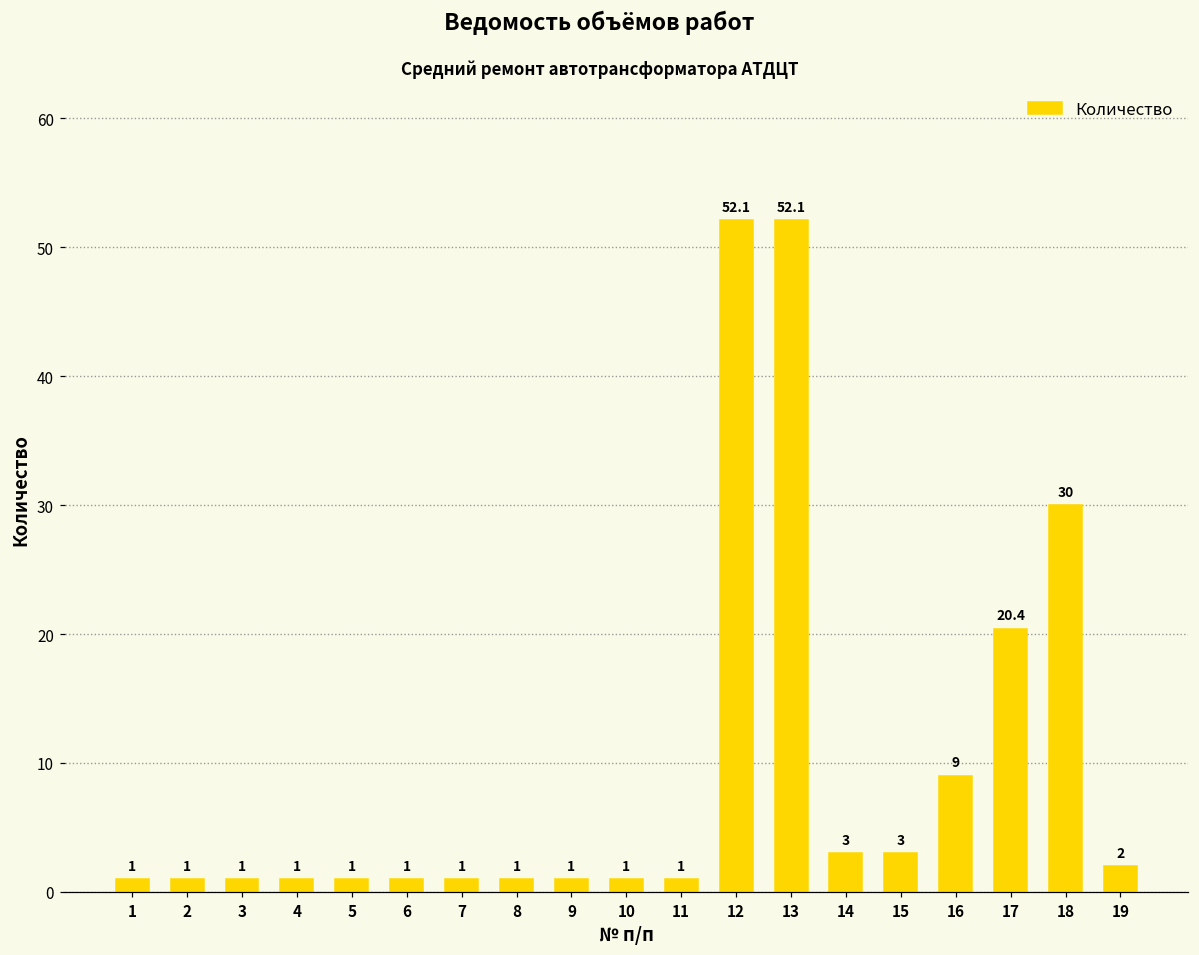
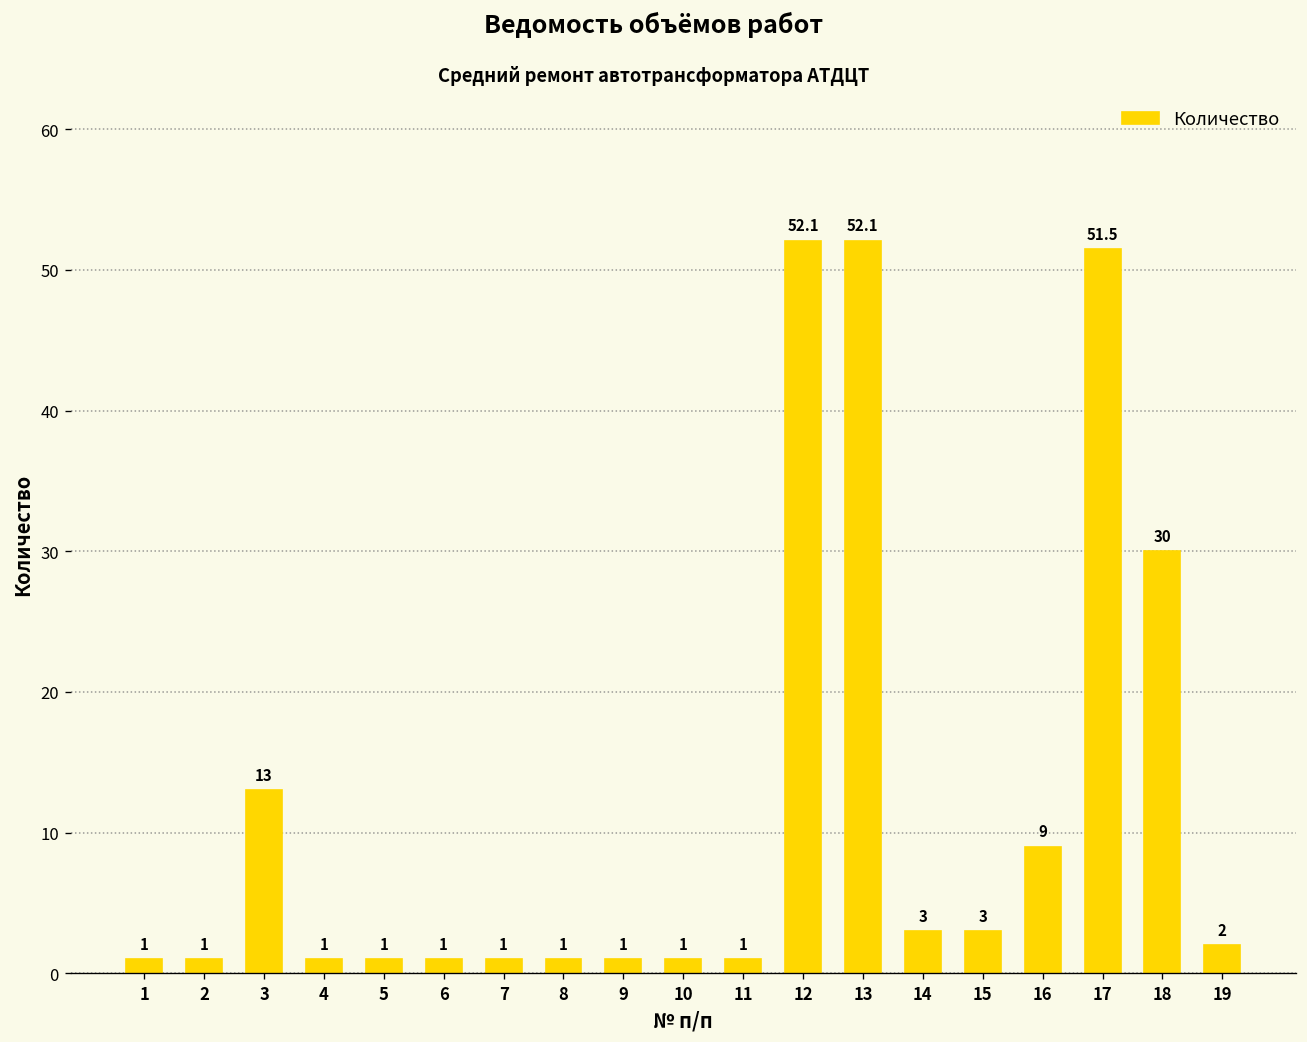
3: 1 -> 13
17: 20.4 -> 51.5
